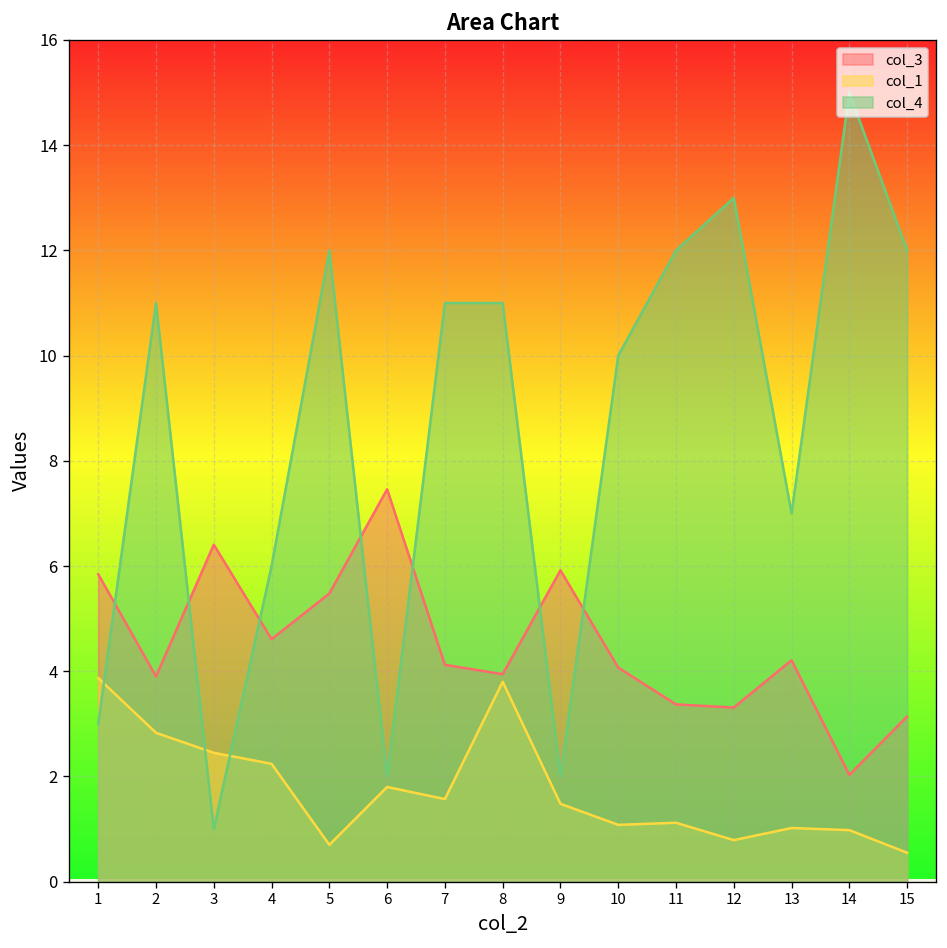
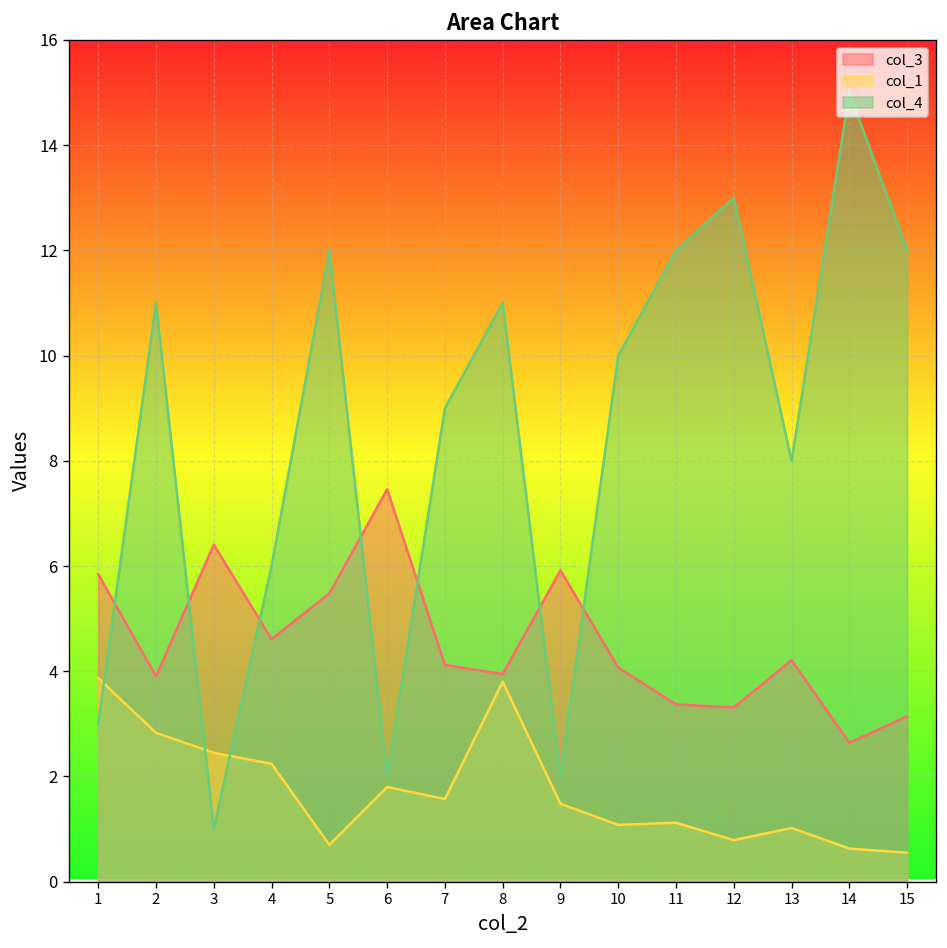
col_4, 7: 11 -> 9
col_4, 13: 7 -> 8
col_3, 14: 2.0 -> 2.6
col_1, 14: 1.0 -> 0.6
